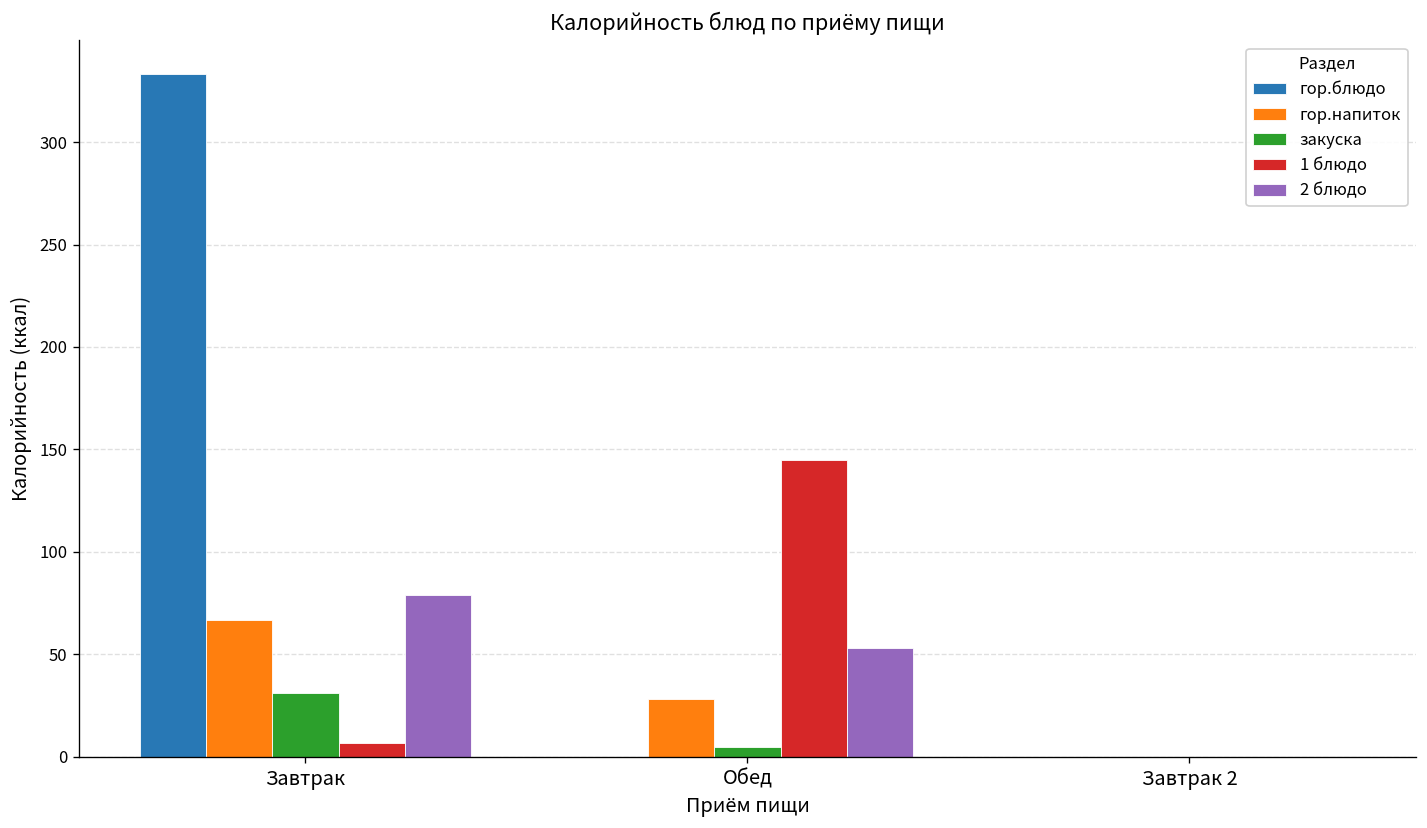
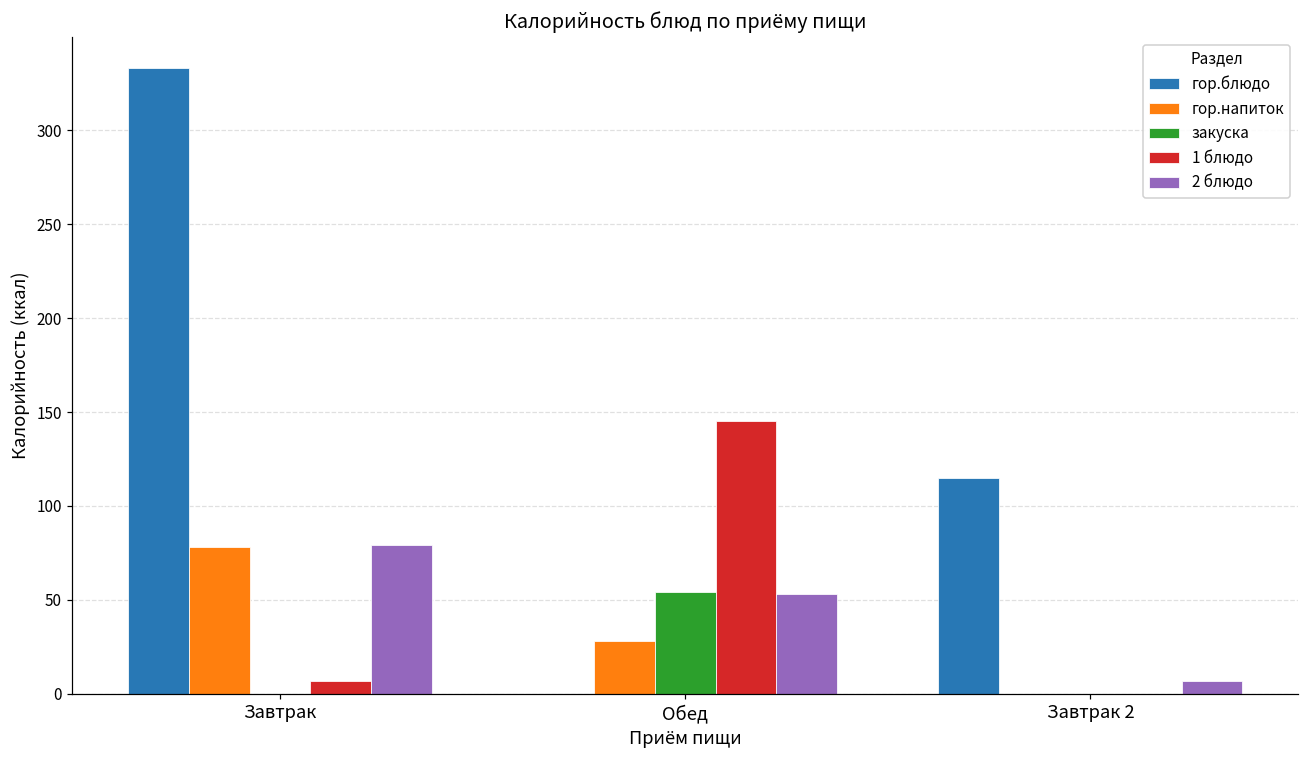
гор.напиток, Завтрак: 67 -> 78
закуска, Завтрак: 31 -> 0
закуска, Обед: 5 -> 54
гор.блюдо, Завтрак 2: 0 -> 115
2 блюдо, Завтрак 2: 0 -> 7
